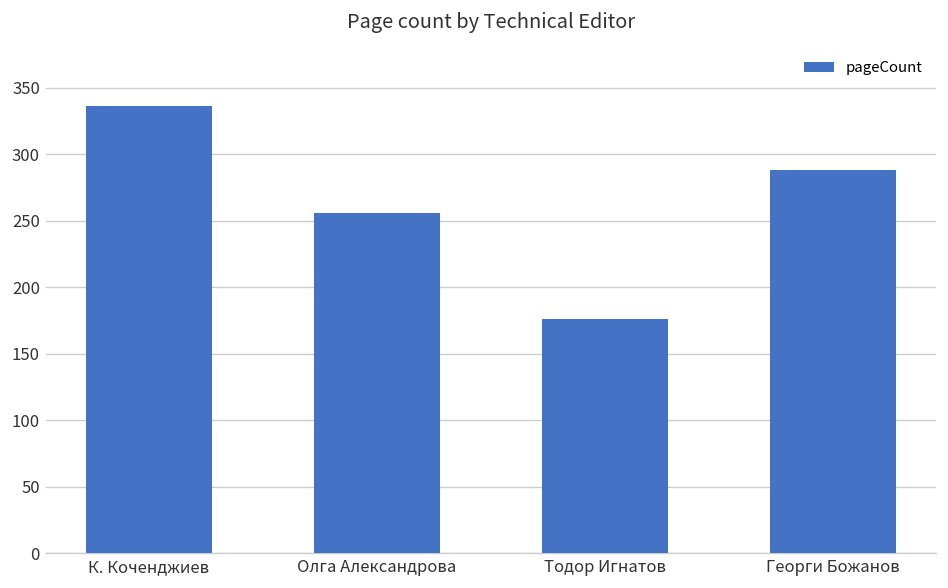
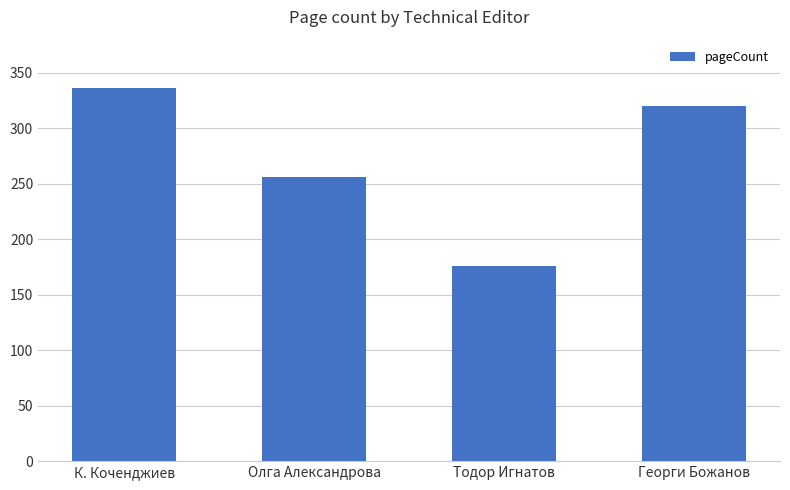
Георги Божанов: 288 -> 320
